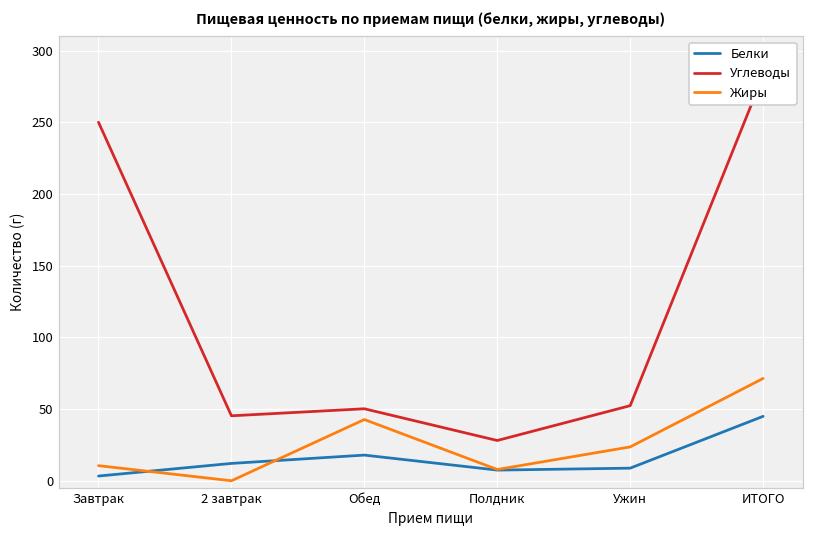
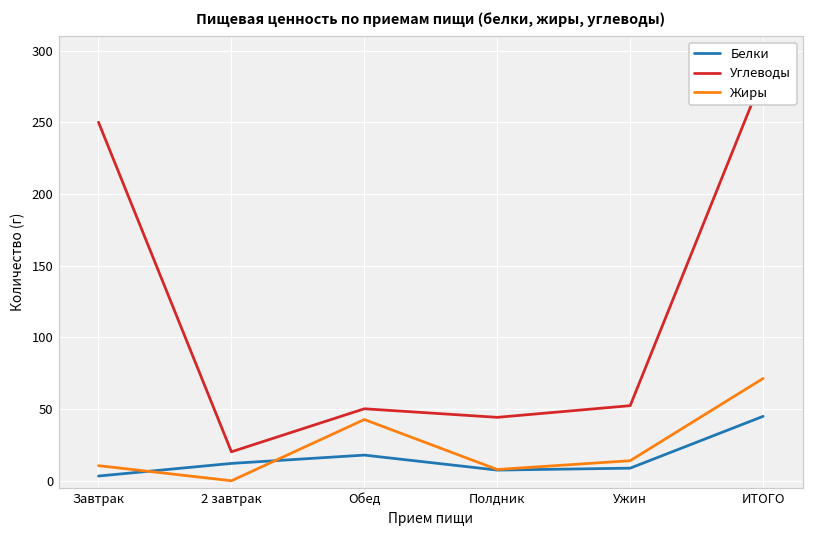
Углеводы, 2 завтрак: 45 -> 20
Углеводы, Полдник: 28 -> 44
Жиры, Ужин: 24 -> 14
